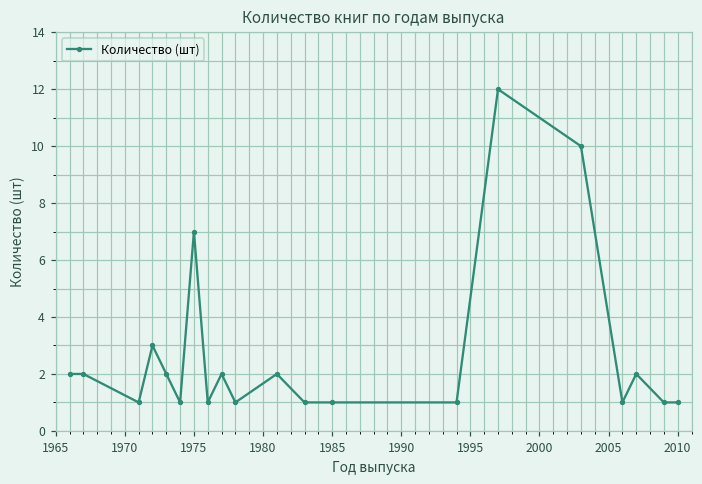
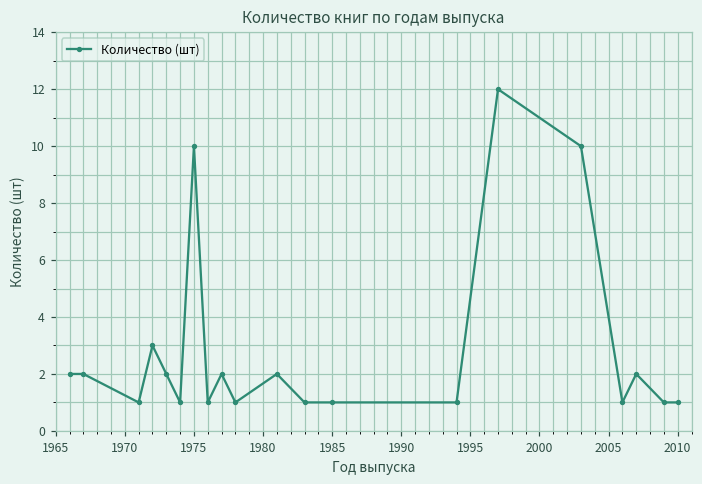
1975: 7 -> 10
